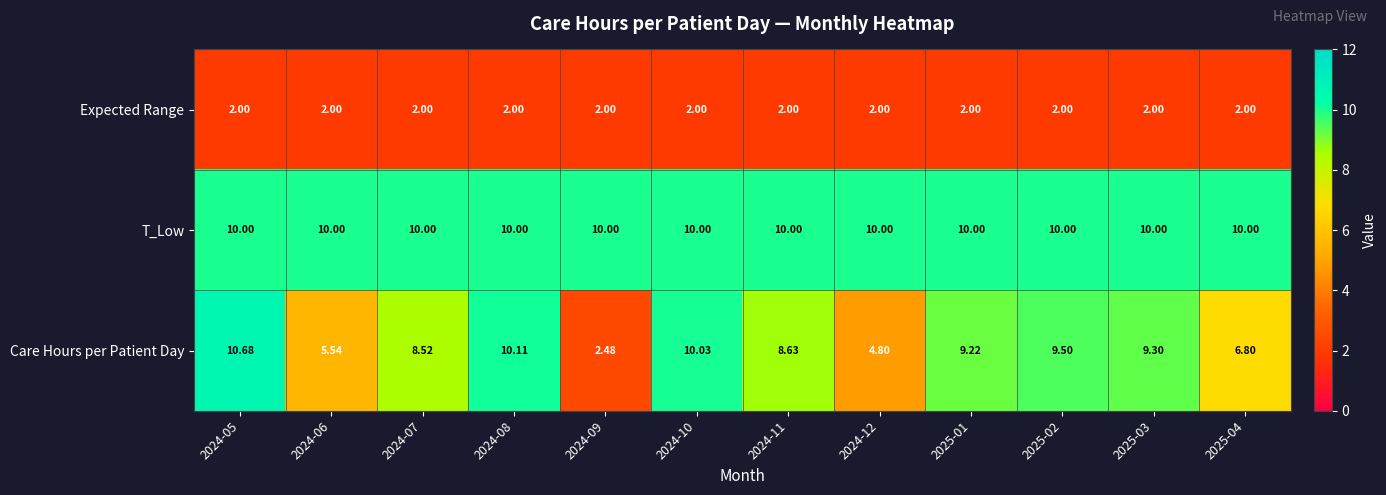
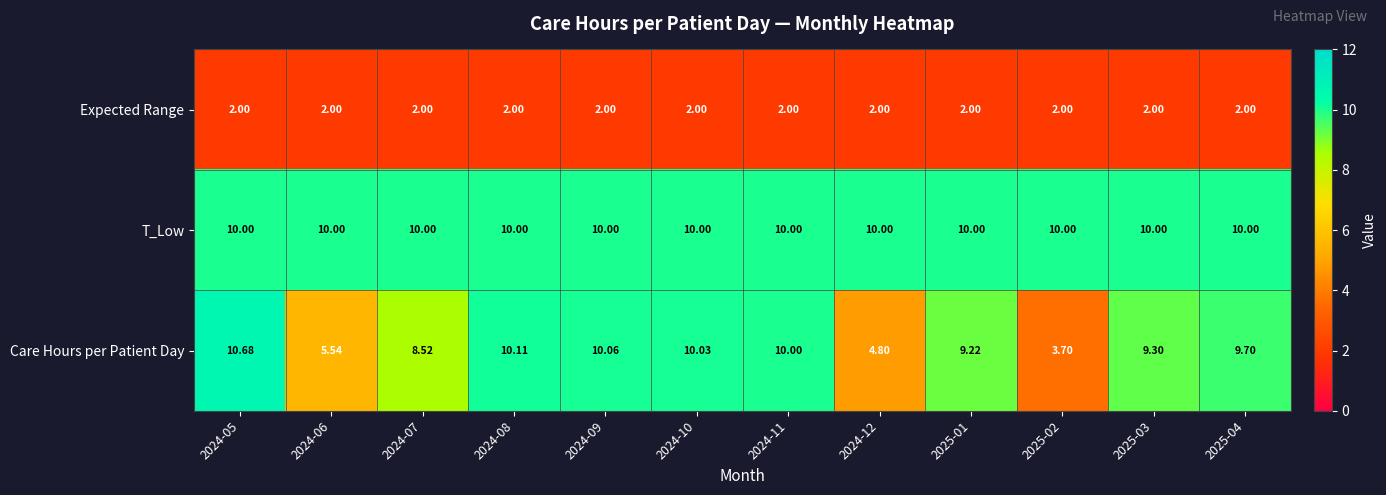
Care Hours per Patient Day, 2024-09: 2.48 -> 10.06
Care Hours per Patient Day, 2024-11: 8.63 -> 10.00
Care Hours per Patient Day, 2025-02: 9.50 -> 3.70
Care Hours per Patient Day, 2025-04: 6.80 -> 9.70
